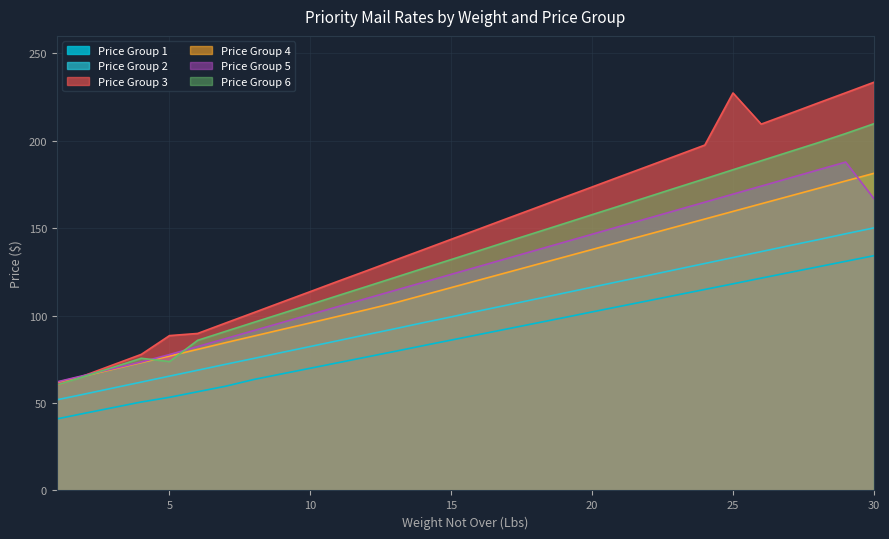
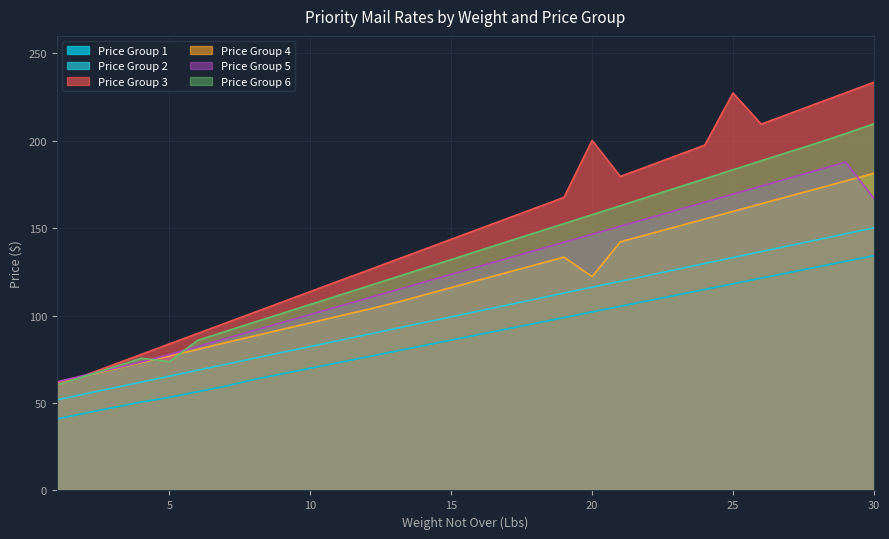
Price Group 3, 5: 89 -> 84
Price Group 3, 20: 174 -> 200
Price Group 4, 20: 138 -> 122
